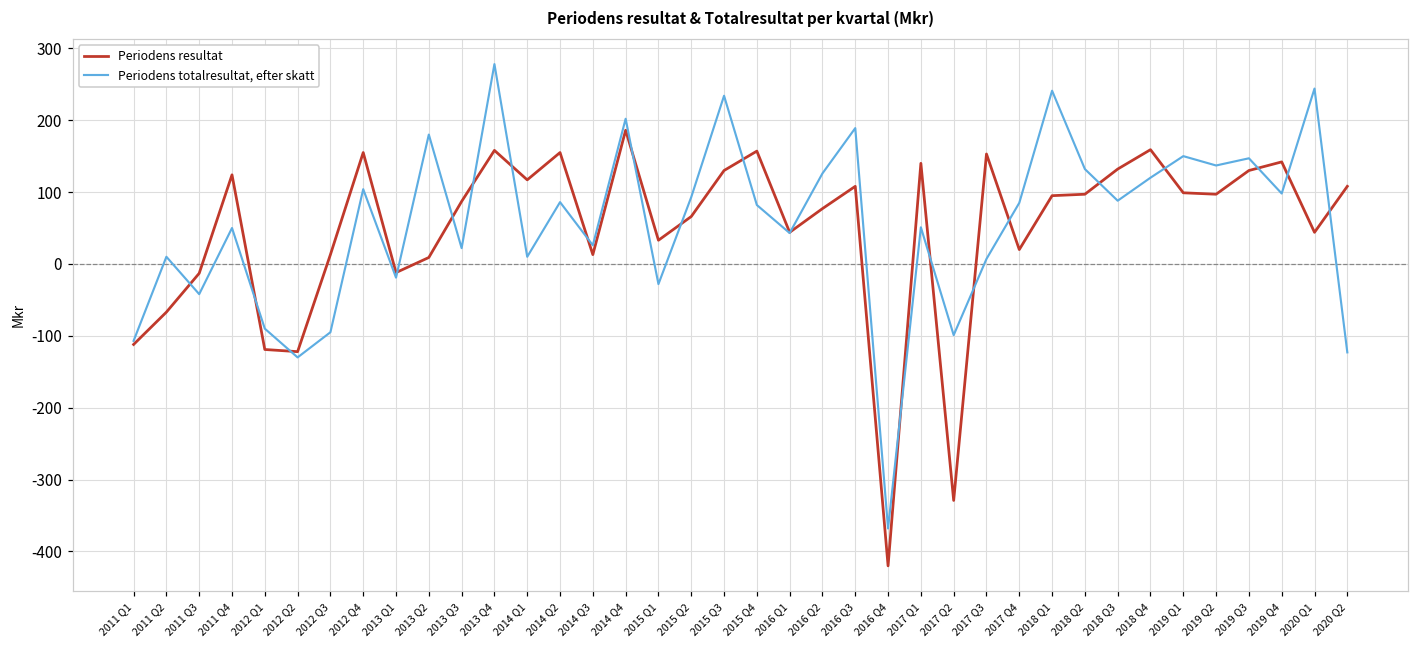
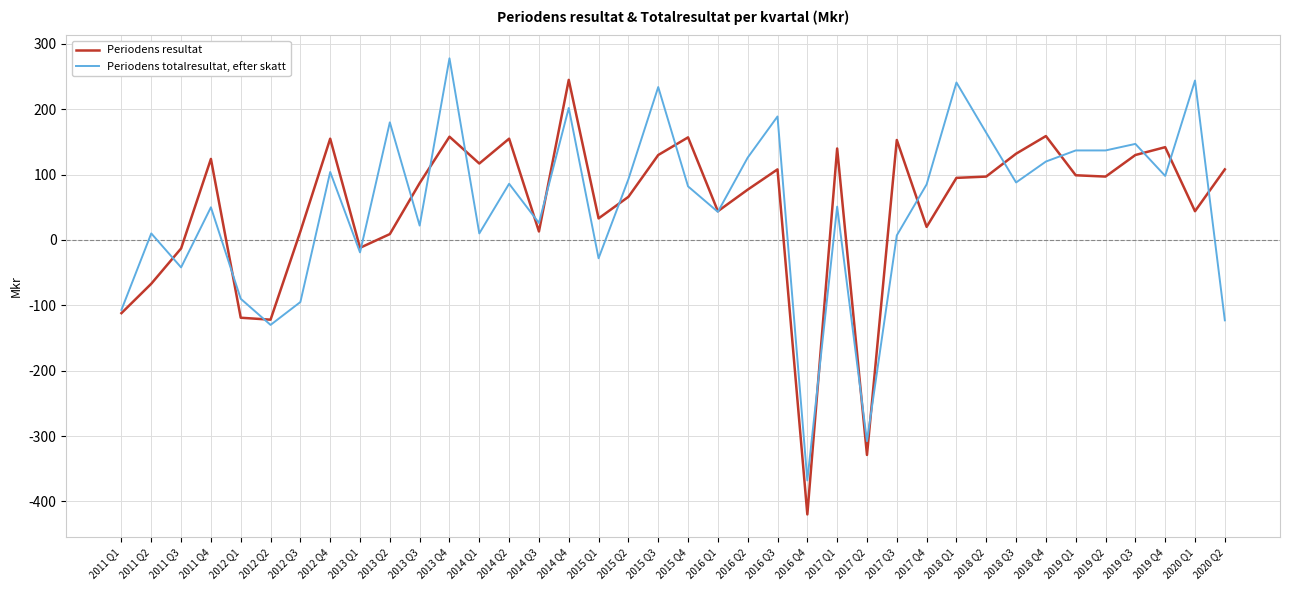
Periodens resultat, 2014 Q4: 190 -> 250
Periodens totalresultat, efter skatt, 2017 Q2: -100 -> -310
Periodens totalresultat, efter skatt, 2018 Q2: 130 -> 160
Periodens totalresultat, efter skatt, 2019 Q1: 150 -> 140
